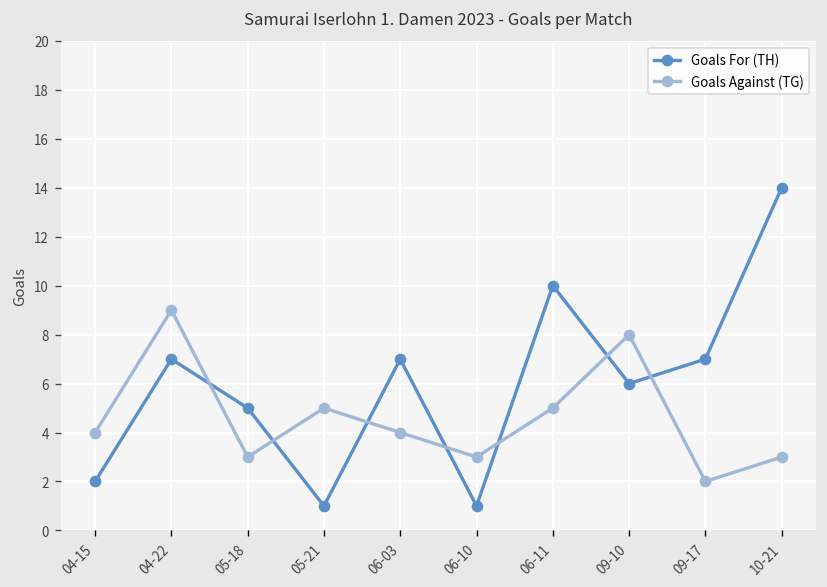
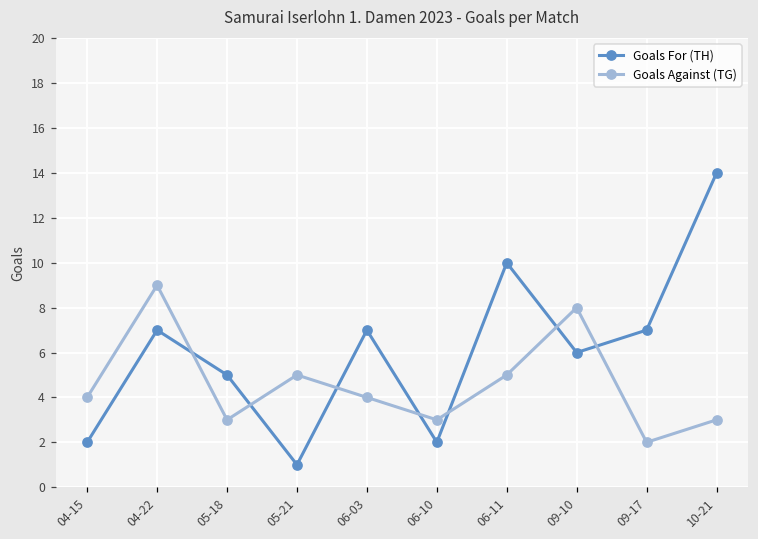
Goals For (TH), 06-10: 1 -> 2
